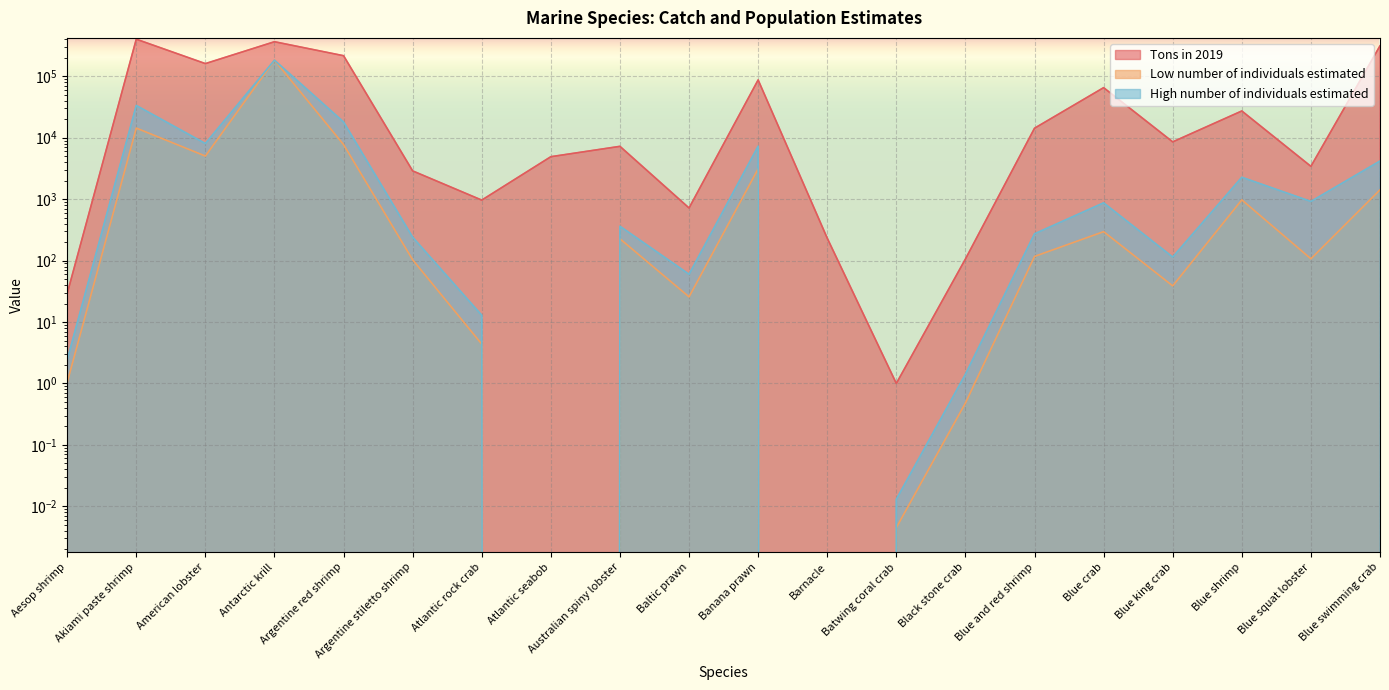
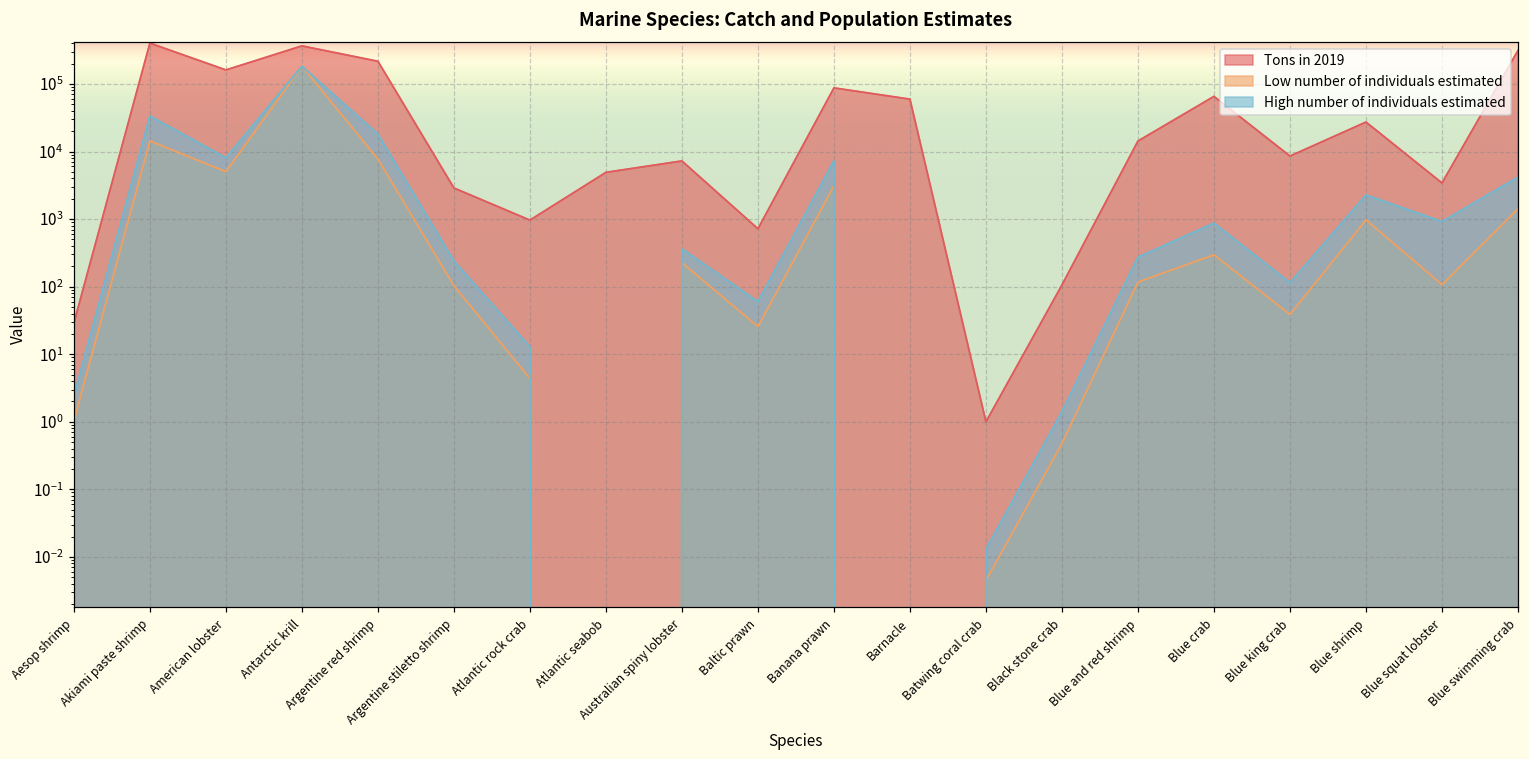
Tons in 2019, Barnacle: 230 -> 60000
